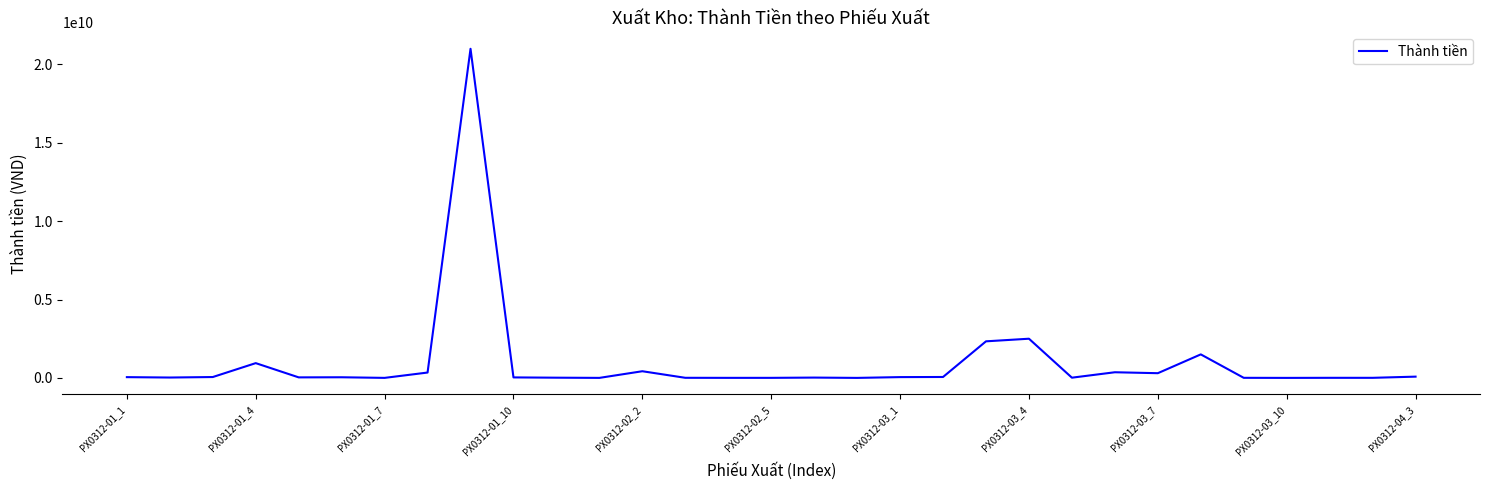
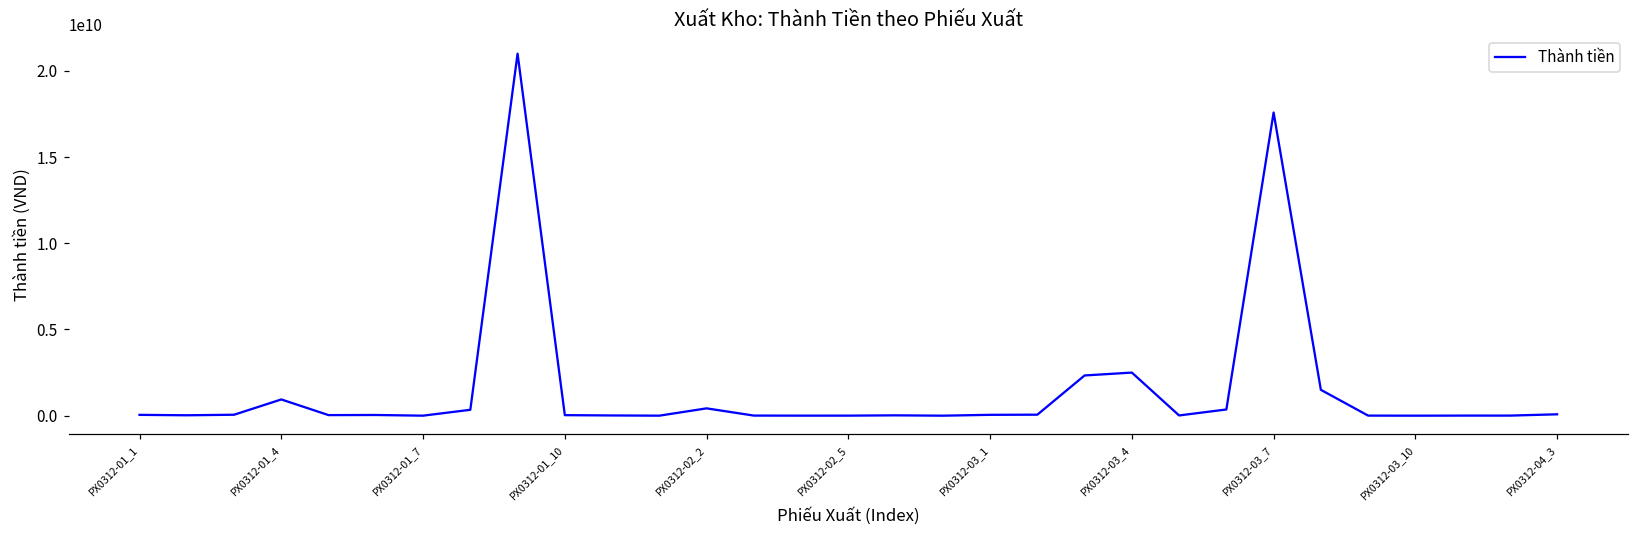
PX0312-03_7: 300000000 -> 17600000000
